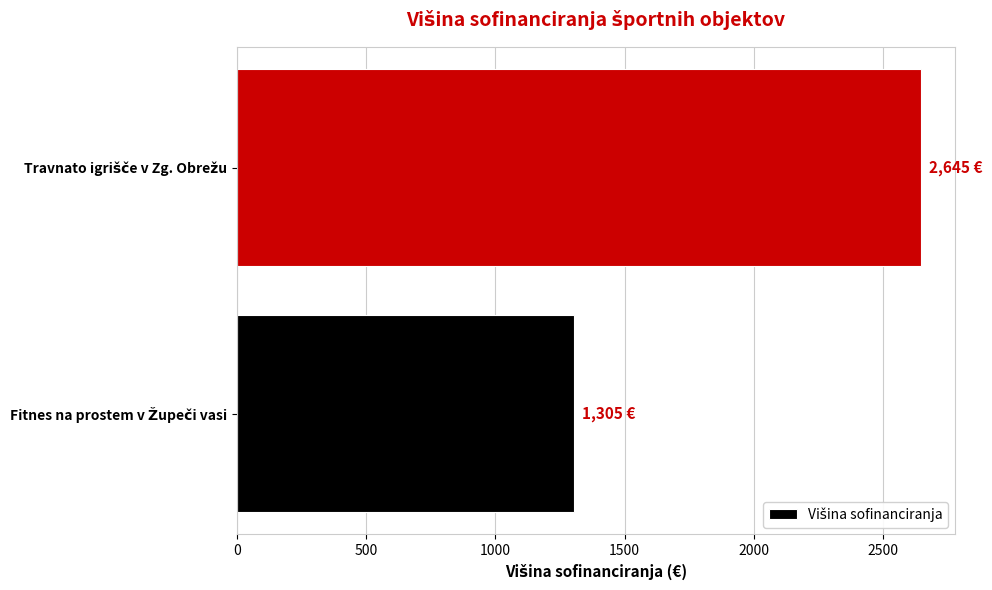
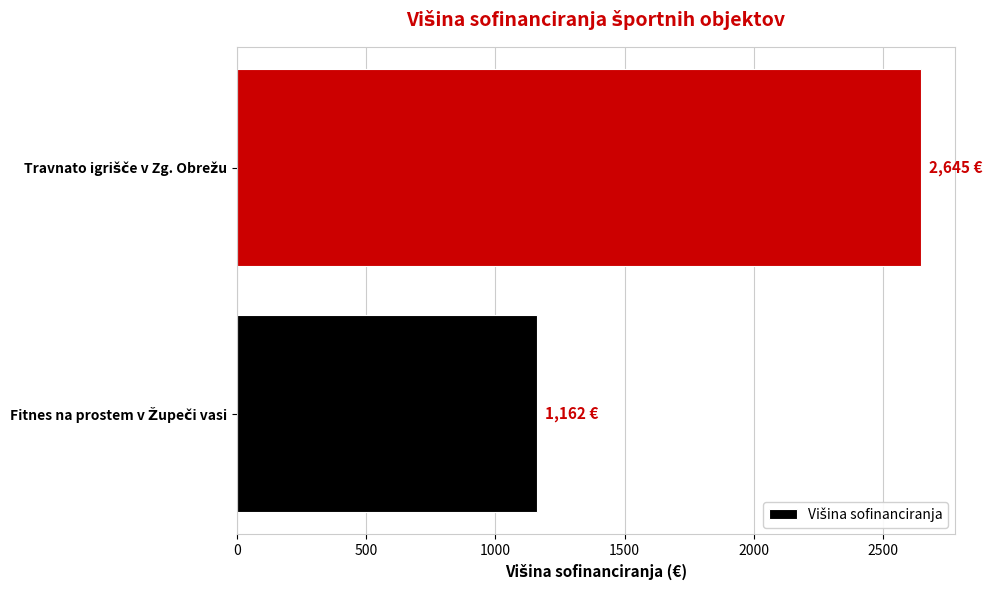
Fitnes na prostem v Župeči vasi: 1,305 -> 1,162
